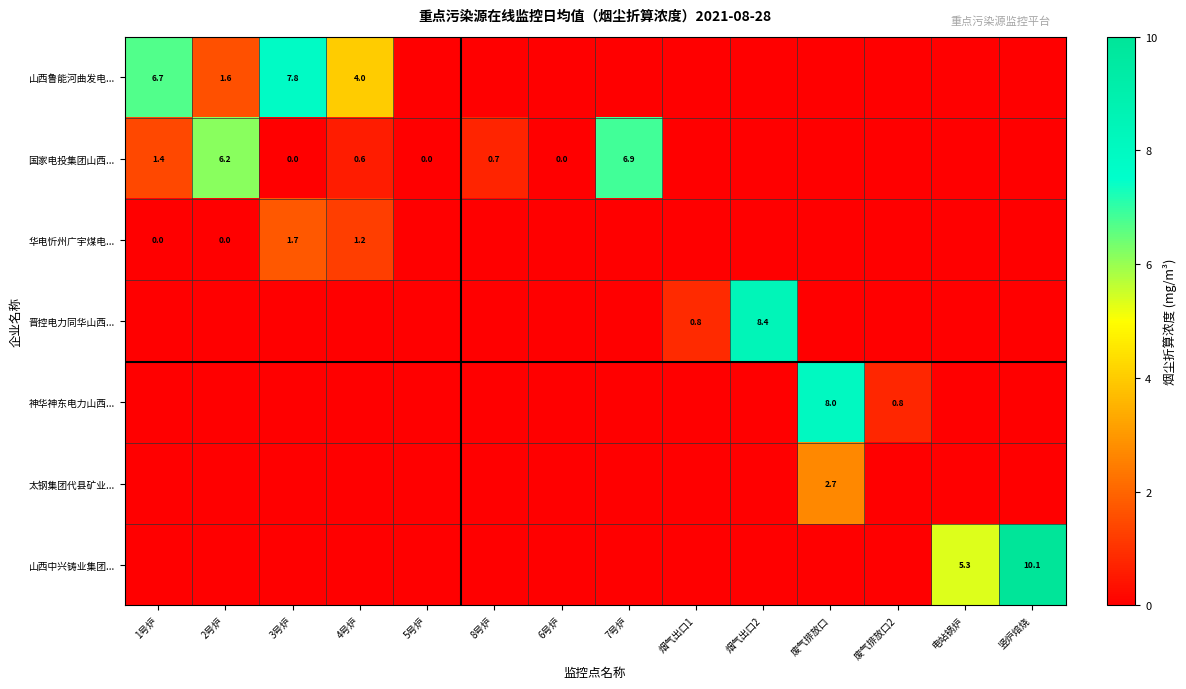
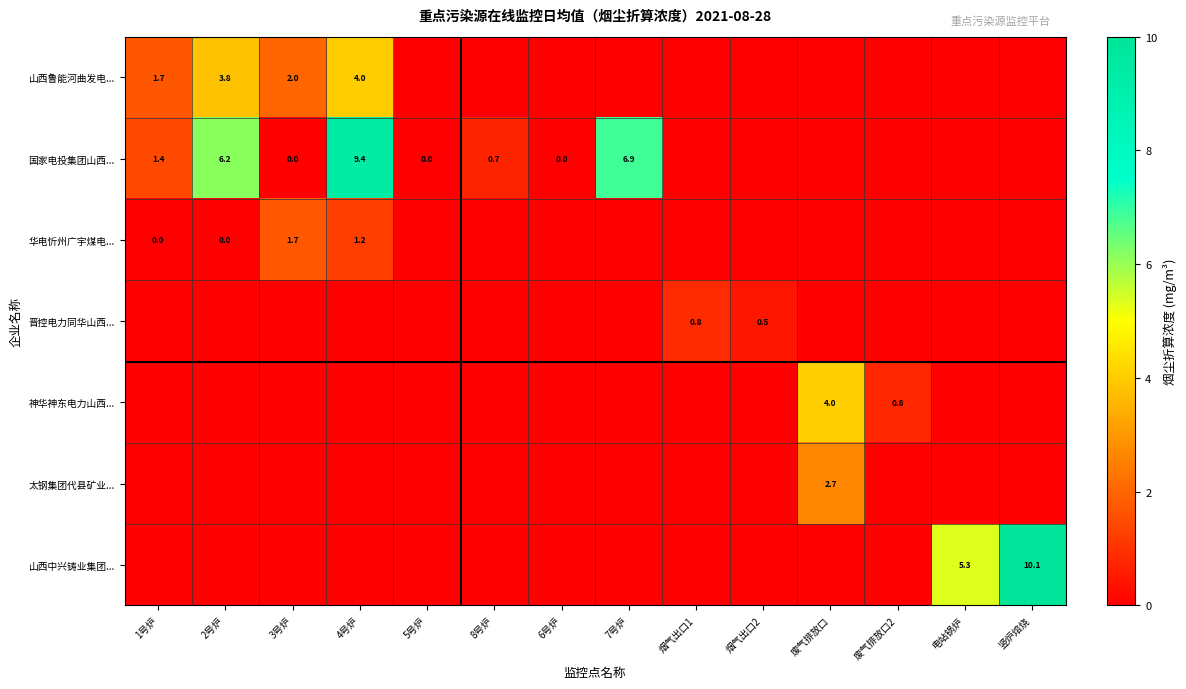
山西鲁能河曲发电..., 1号炉: 6.7 -> 1.7
山西鲁能河曲发电..., 2号炉: 1.6 -> 3.8
山西鲁能河曲发电..., 3号炉: 7.8 -> 2.0
国家电投集团山西..., 4号炉: 0.6 -> 9.4
晋控电力同华山西..., 烟气出口2: 8.4 -> 0.5
神华神东电力山西..., 废气排放口: 8.0 -> 4.0
